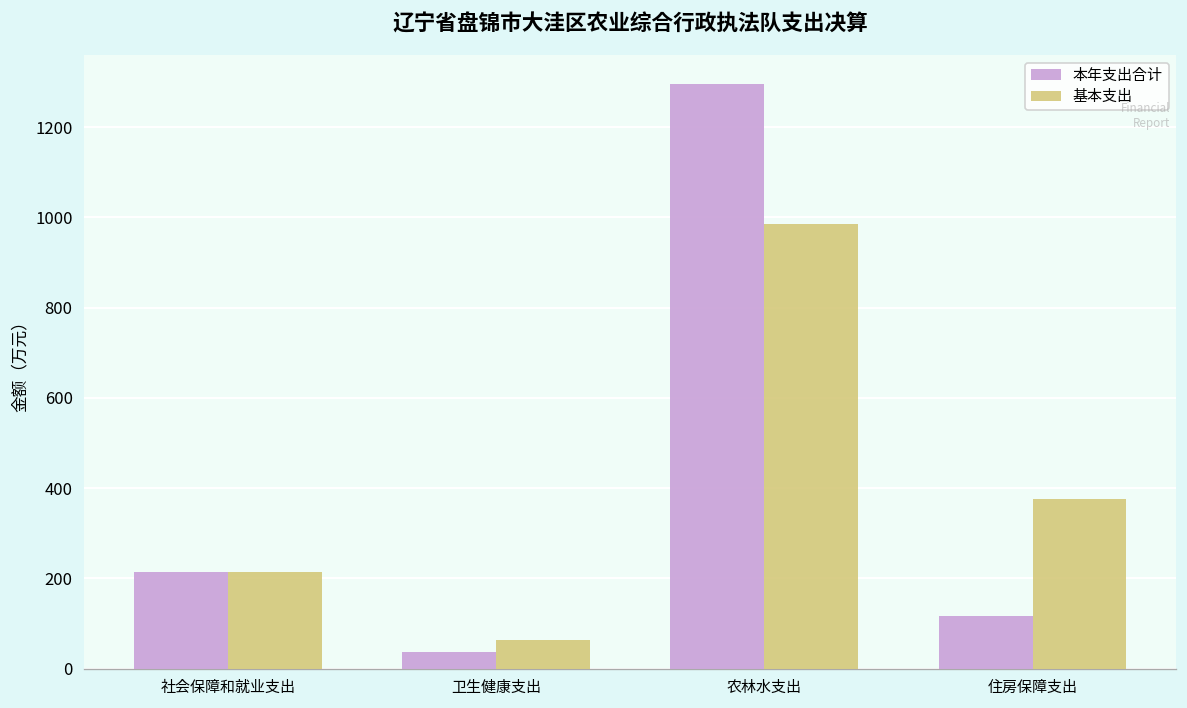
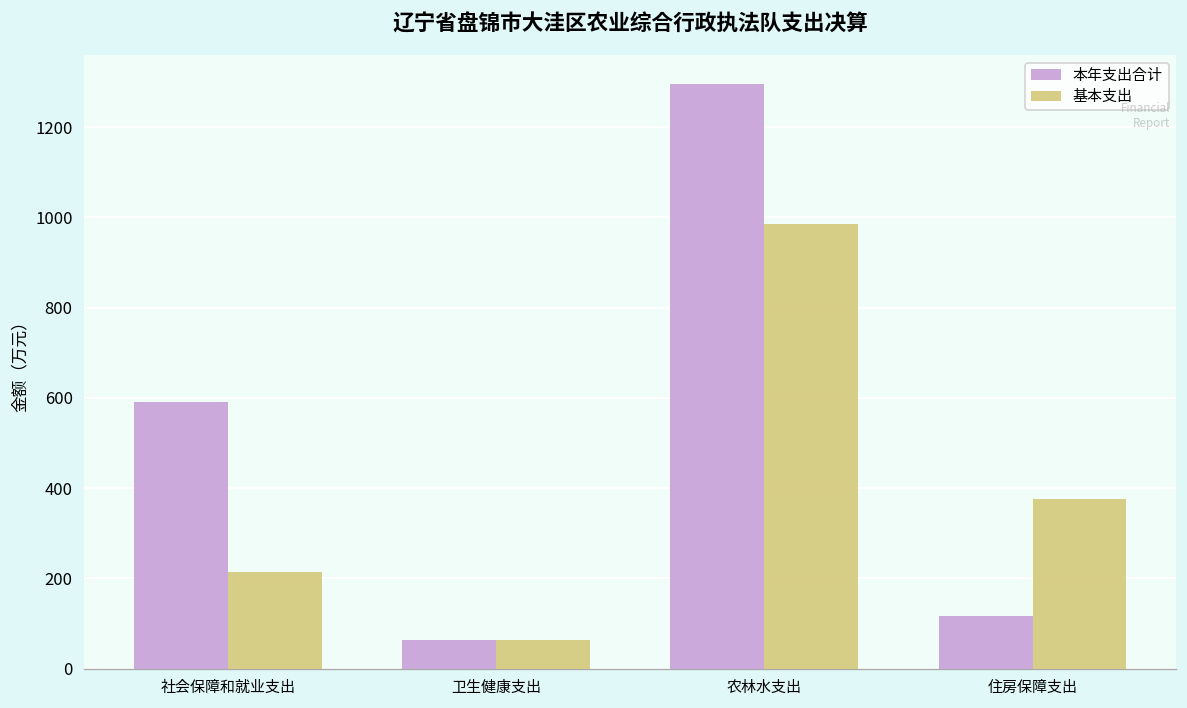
本年支出合计, 社会保障和就业支出: 210 -> 590
本年支出合计, 卫生健康支出: 40 -> 60
